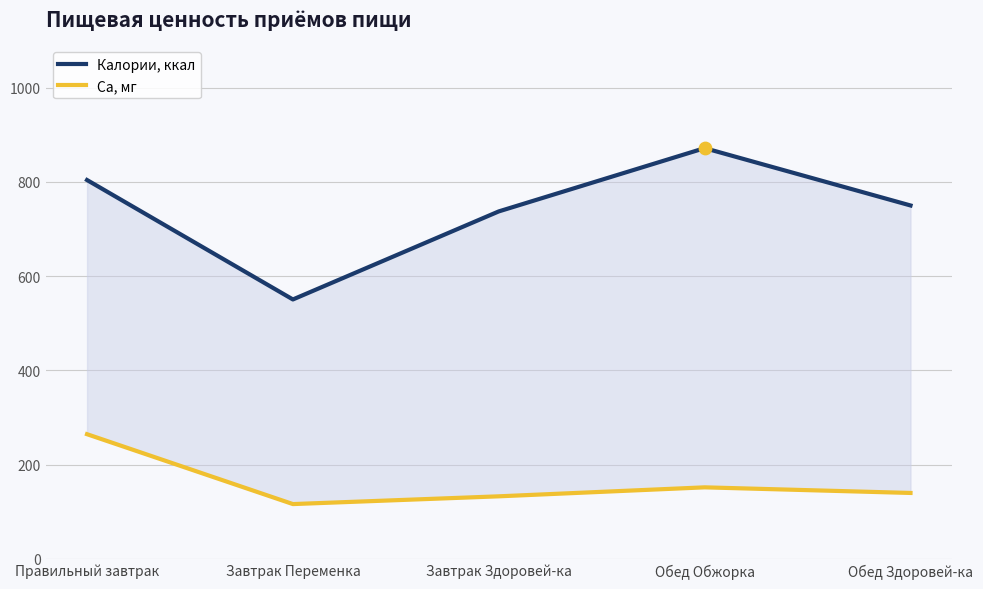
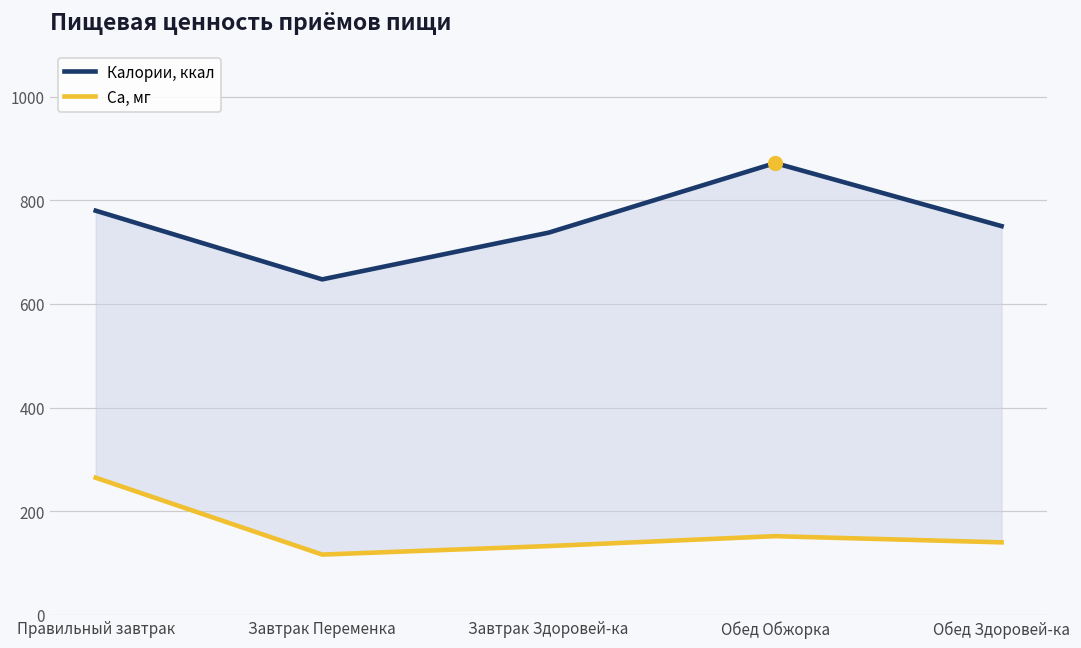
Калории, ккал, Правильный завтрак: 800 -> 780
Калории, ккал, Завтрак Переменка: 550 -> 650
